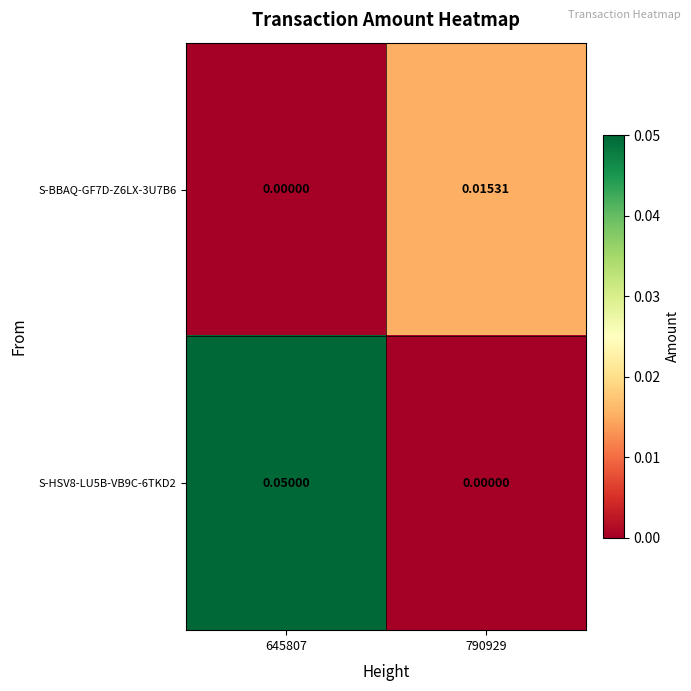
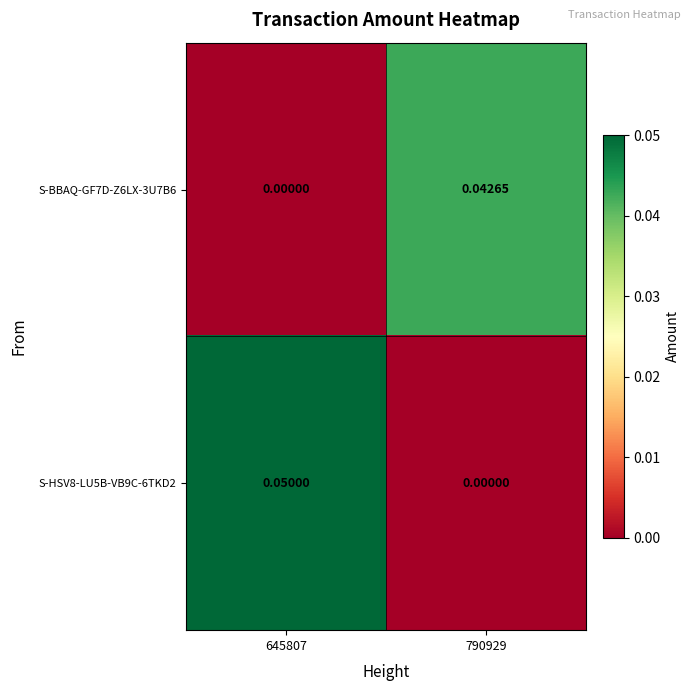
S-BBAQ-GF7D-Z6LX-3U7B6, 790929: 0.01531 -> 0.04265
